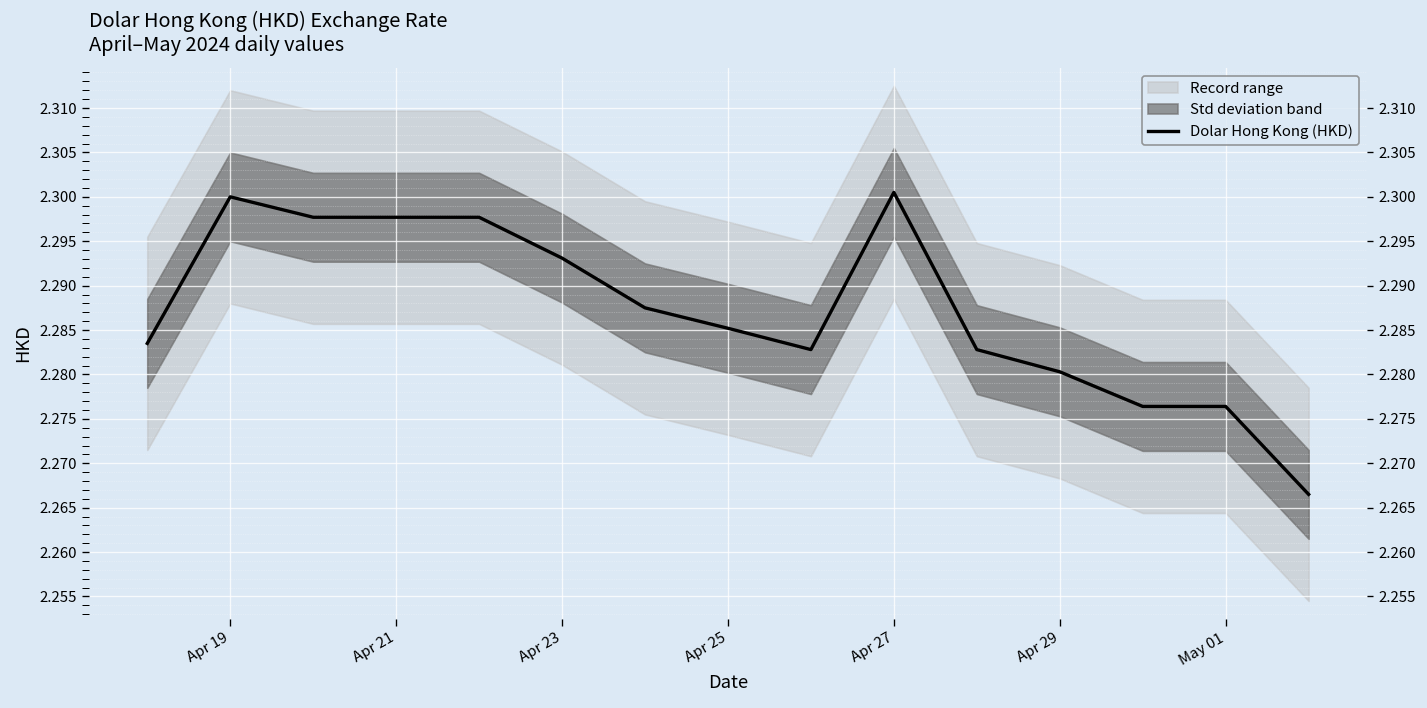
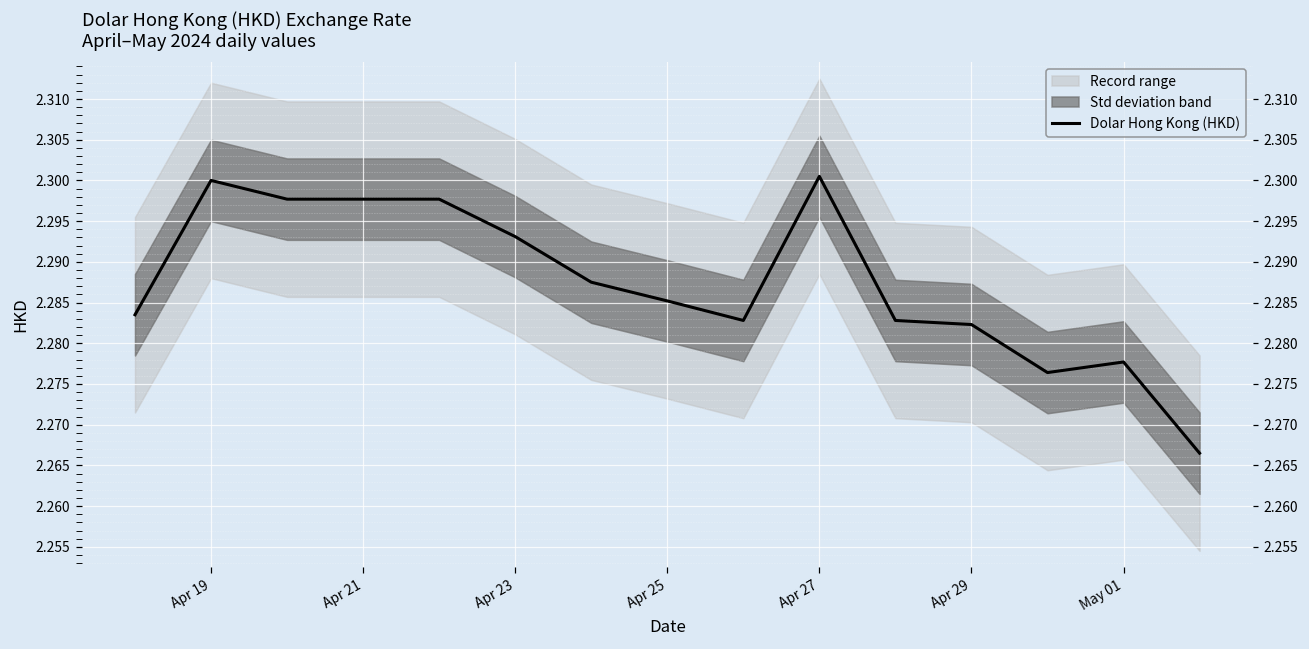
Dolar Hong Kong (HKD), Apr 29: 2.280 -> 2.282
Dolar Hong Kong (HKD), May 01: 2.276 -> 2.278
